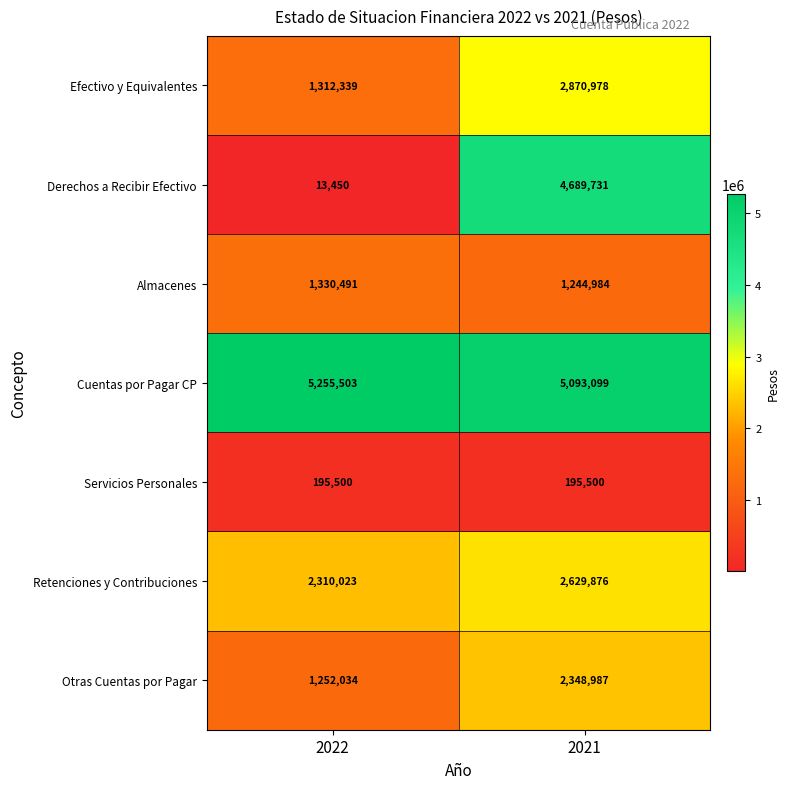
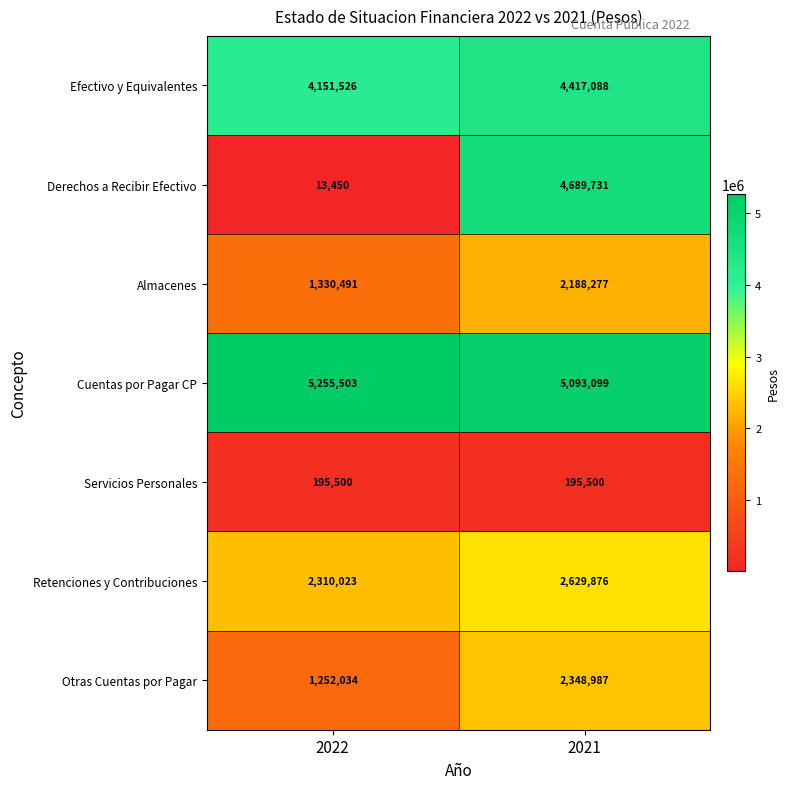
Efectivo y Equivalentes, 2022: 1,312,339 -> 4,151,526
Efectivo y Equivalentes, 2021: 2,870,978 -> 4,417,088
Almacenes, 2021: 1,244,984 -> 2,188,277
